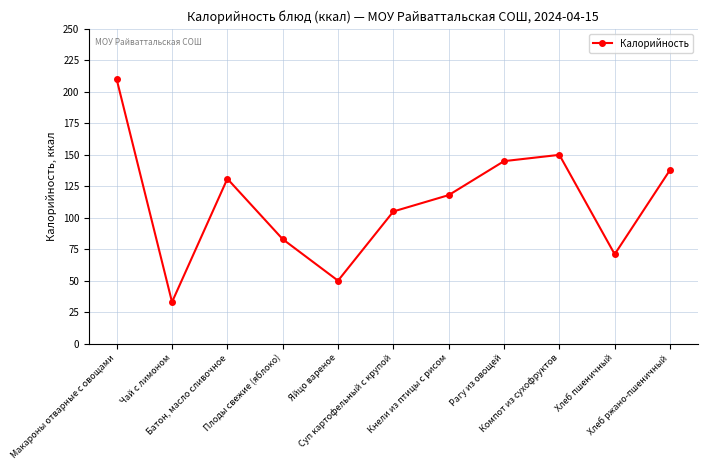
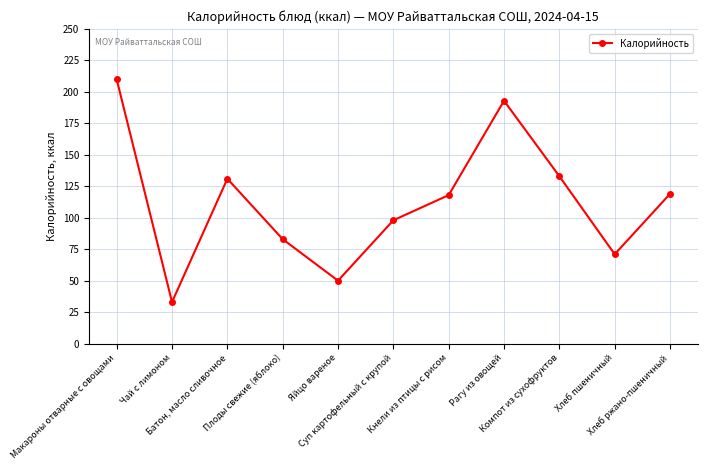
Суп картофельный с крупой: 105 -> 98
Рагу из овощей: 145 -> 193
Компот из сухофруктов: 150 -> 133
Хлеб ржано-пшеничный: 138 -> 119
